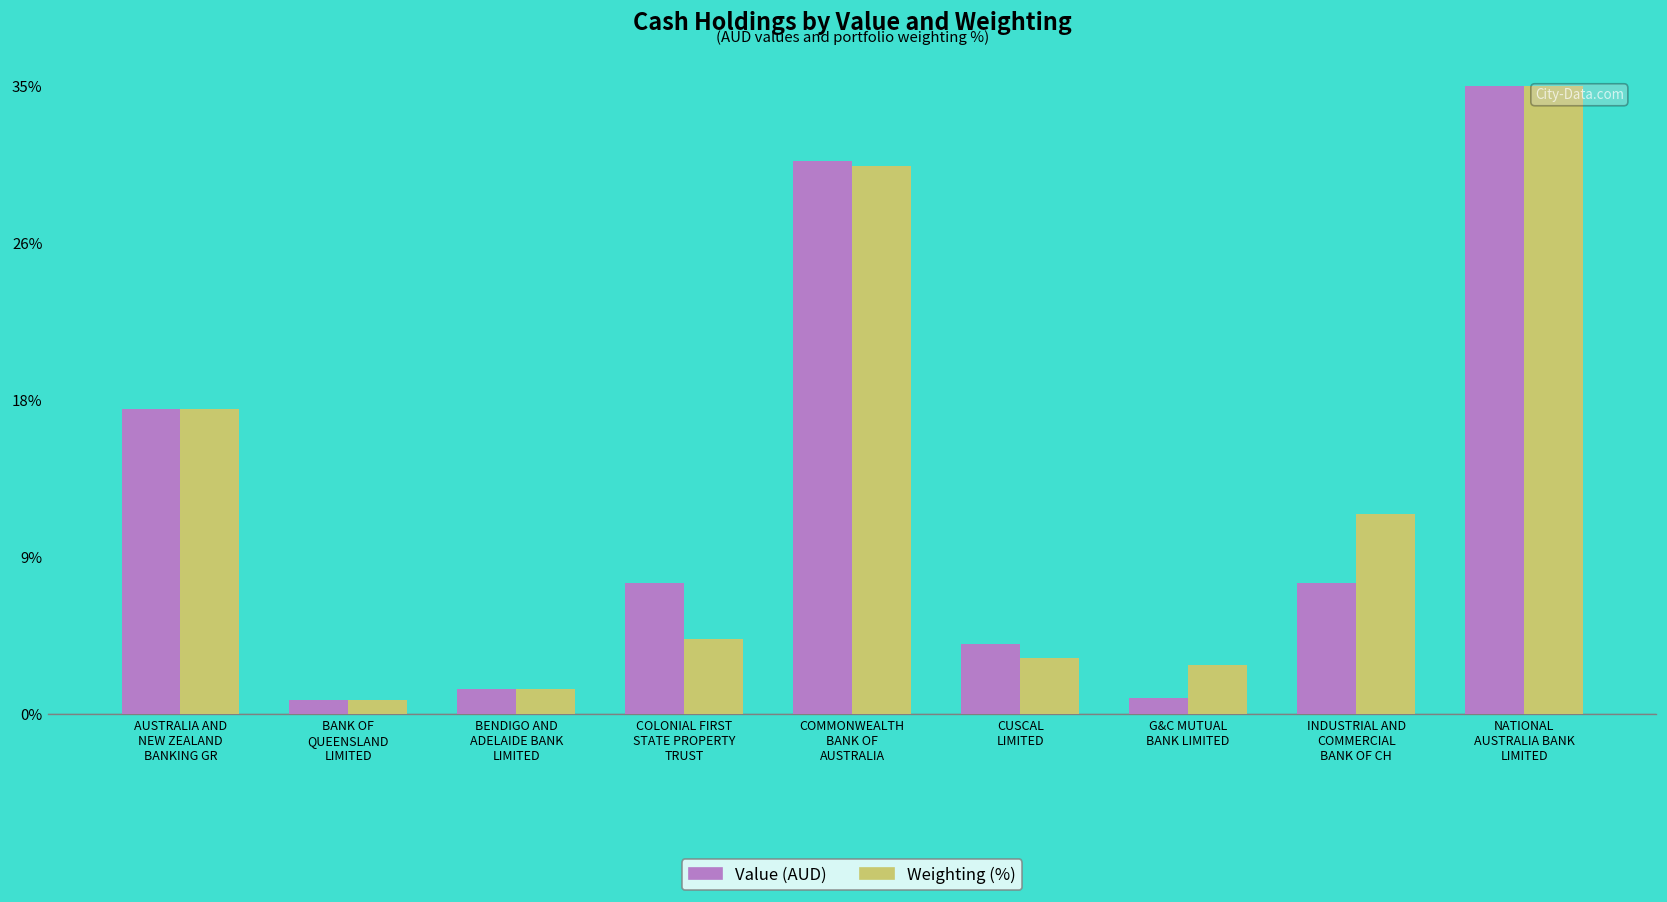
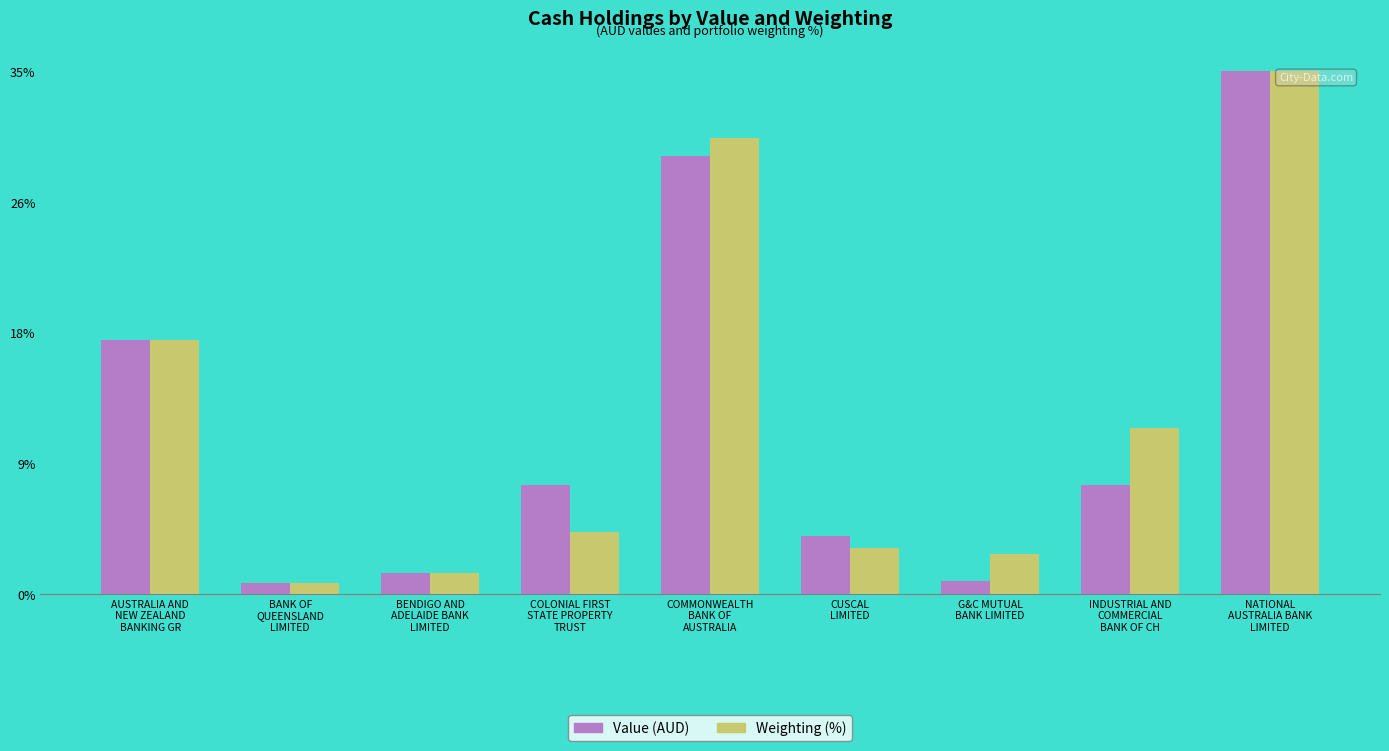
Value (AUD), COMMONWEALTH BANK OF AUSTRALIA: 30.9% -> 29.4%
